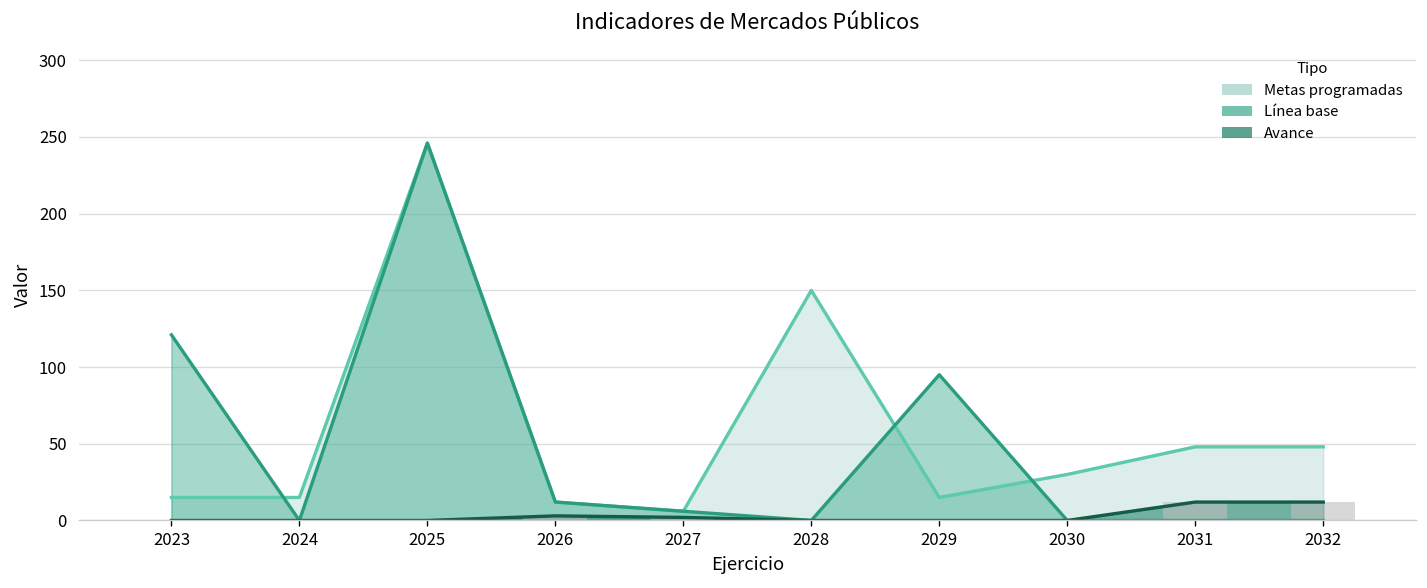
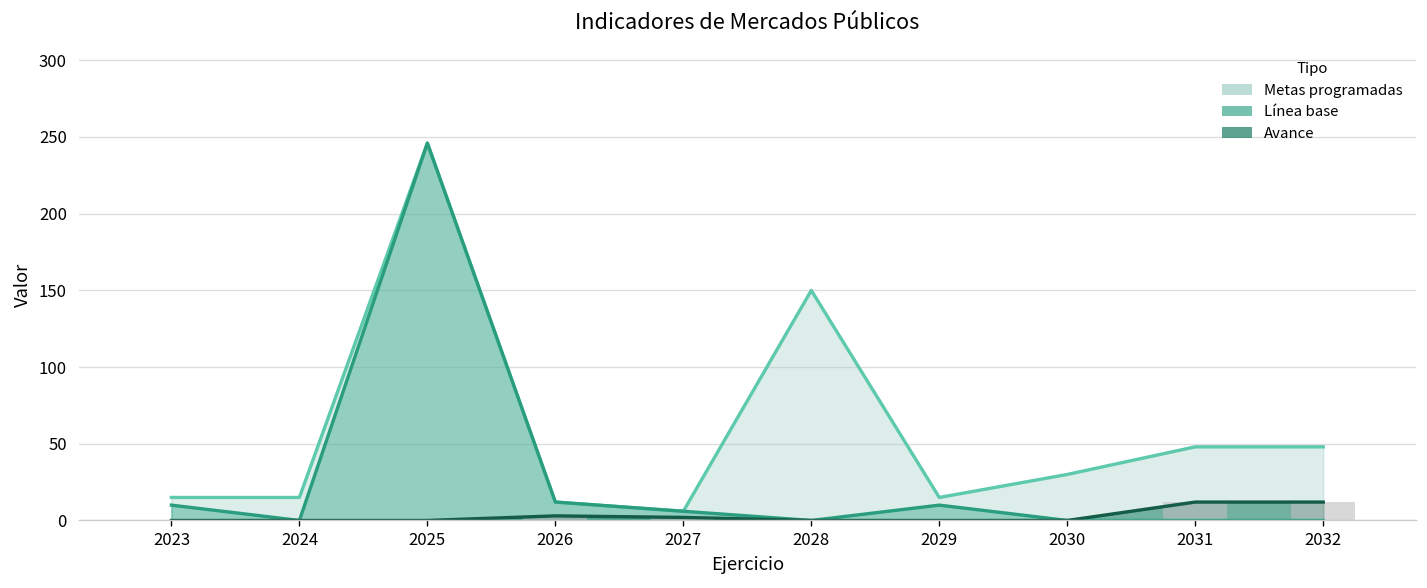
Línea base, 2023: 121 -> 10
Línea base, 2029: 95 -> 10
